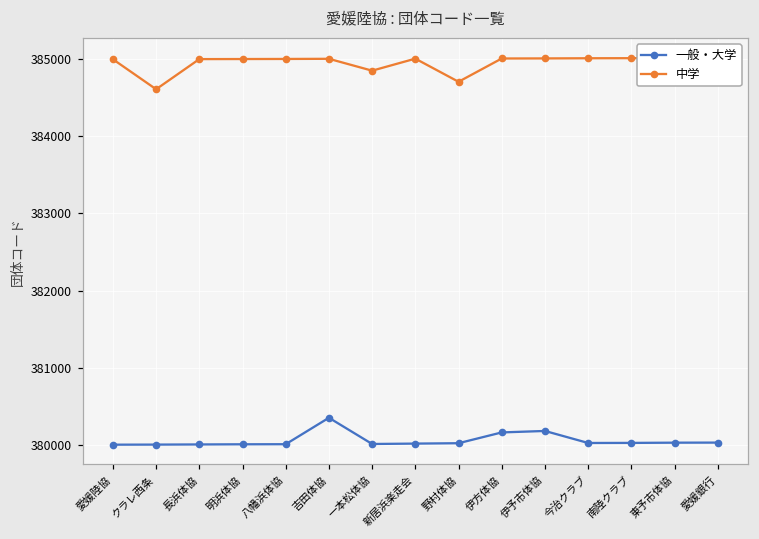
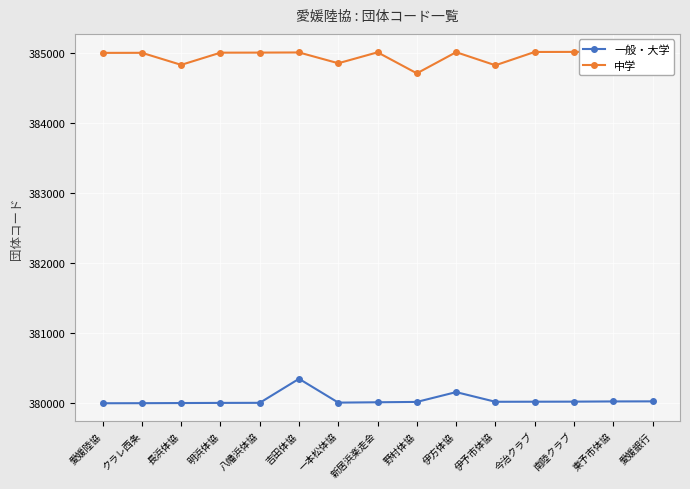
中学, クラレ西条: 384600 -> 385000
中学, 長浜体協: 385000 -> 384800
一般・大学, 伊予市体協: 380200 -> 380000
中学, 伊予市体協: 385000 -> 384800
